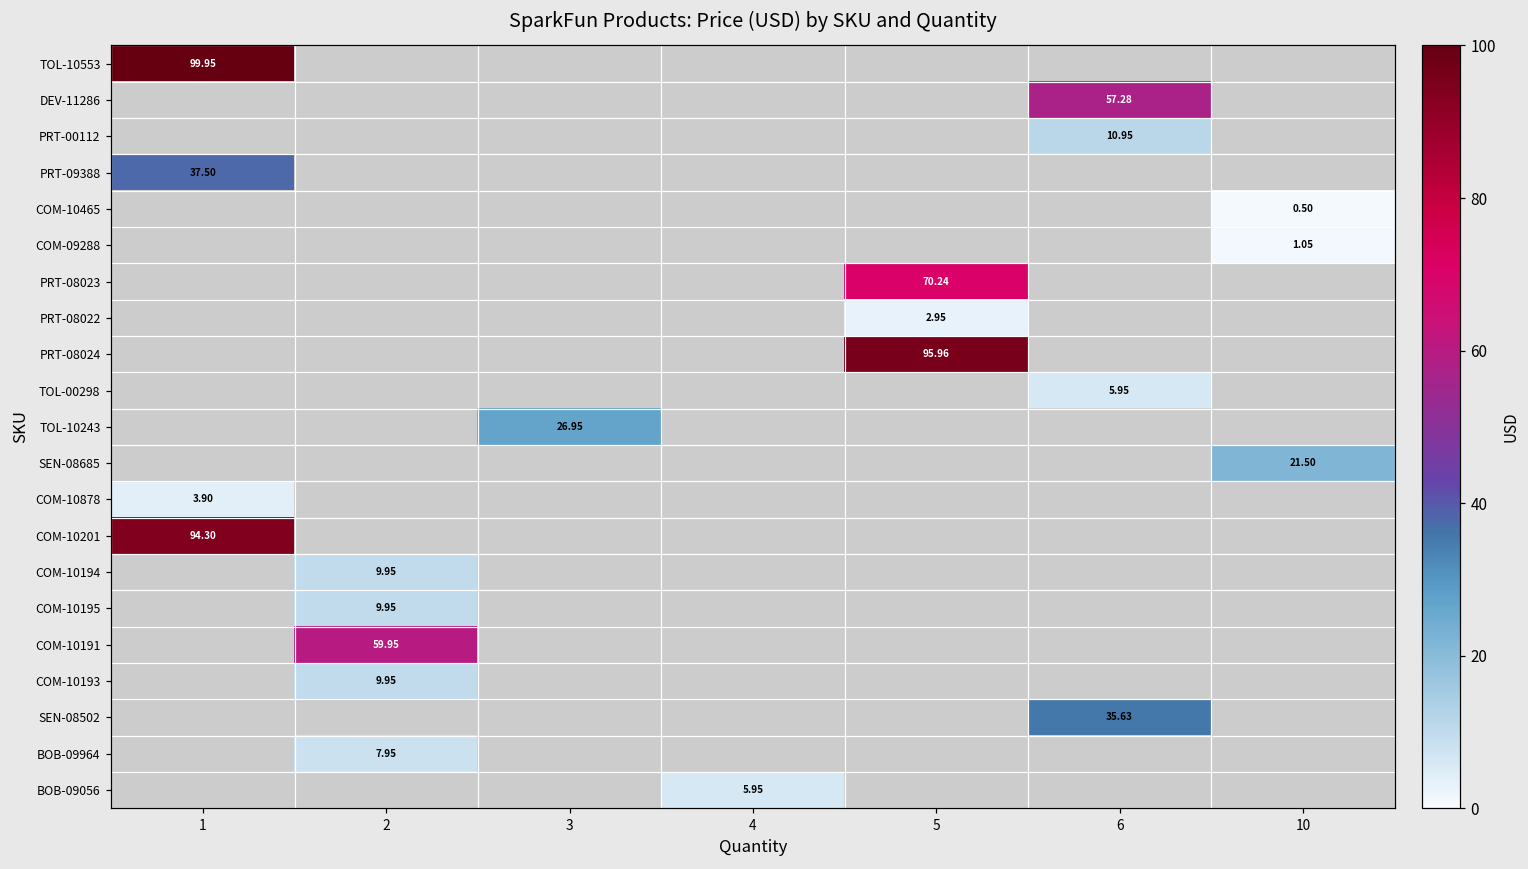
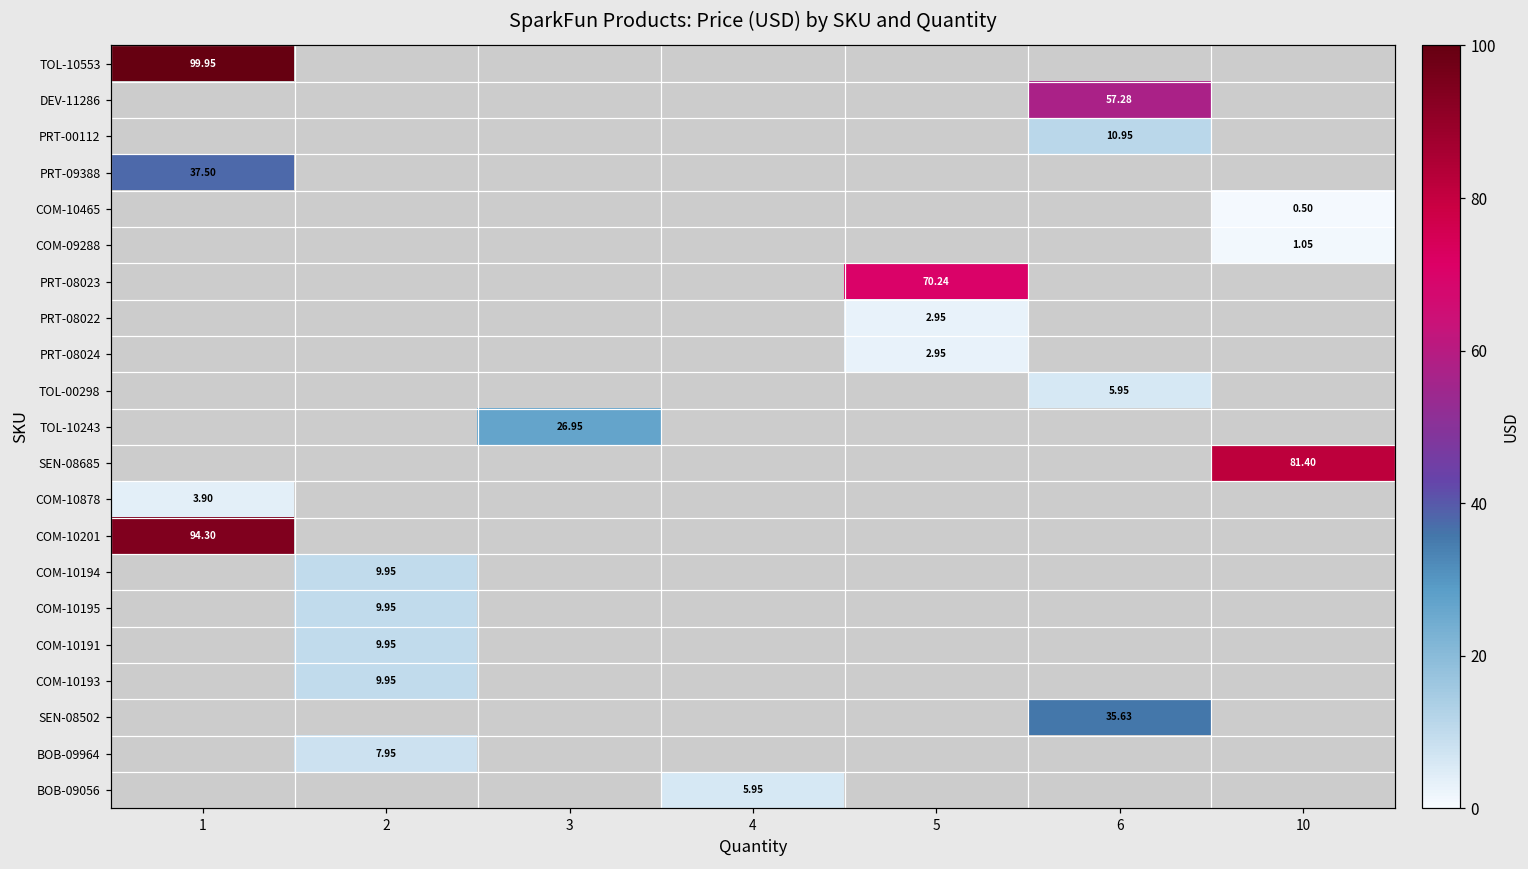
PRT-08024, 5: 95.96 -> 2.95
SEN-08685, 10: 21.50 -> 81.40
COM-10191, 2: 59.95 -> 9.95
